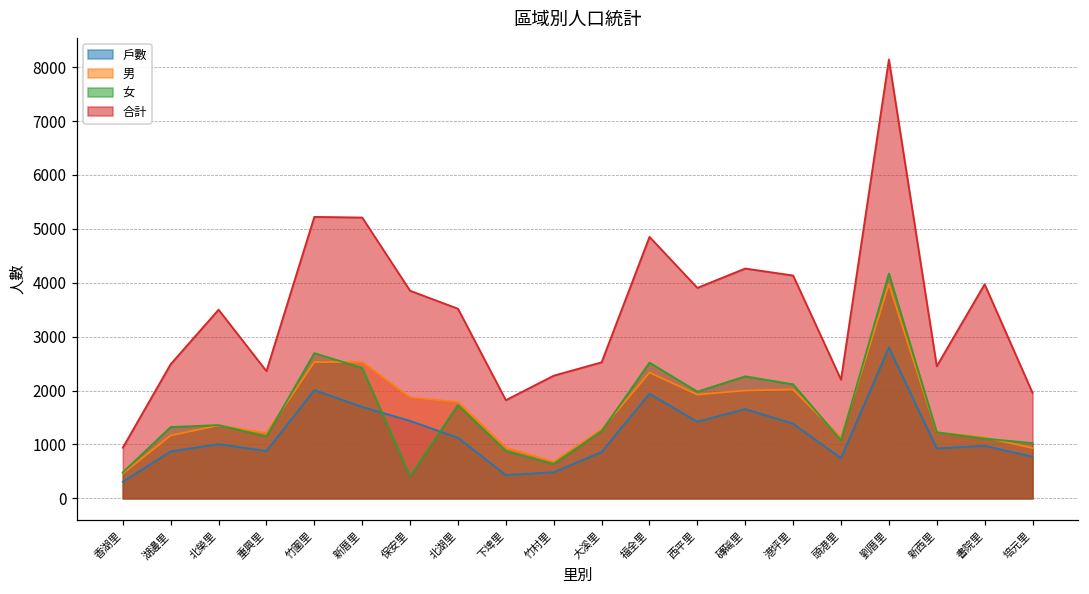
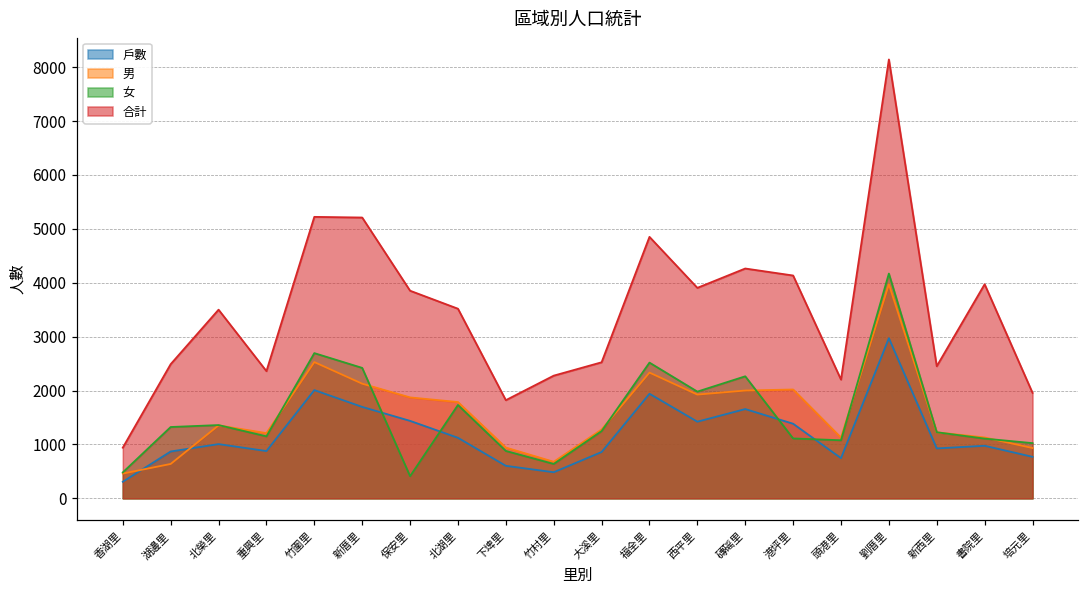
男, 湖邊里: 1200 -> 600
男, 新厝里: 2500 -> 2100
戶數, 下埤里: 400 -> 600
女, 港坪里: 2100 -> 1100
戶數, 劉厝里: 2800 -> 3000
